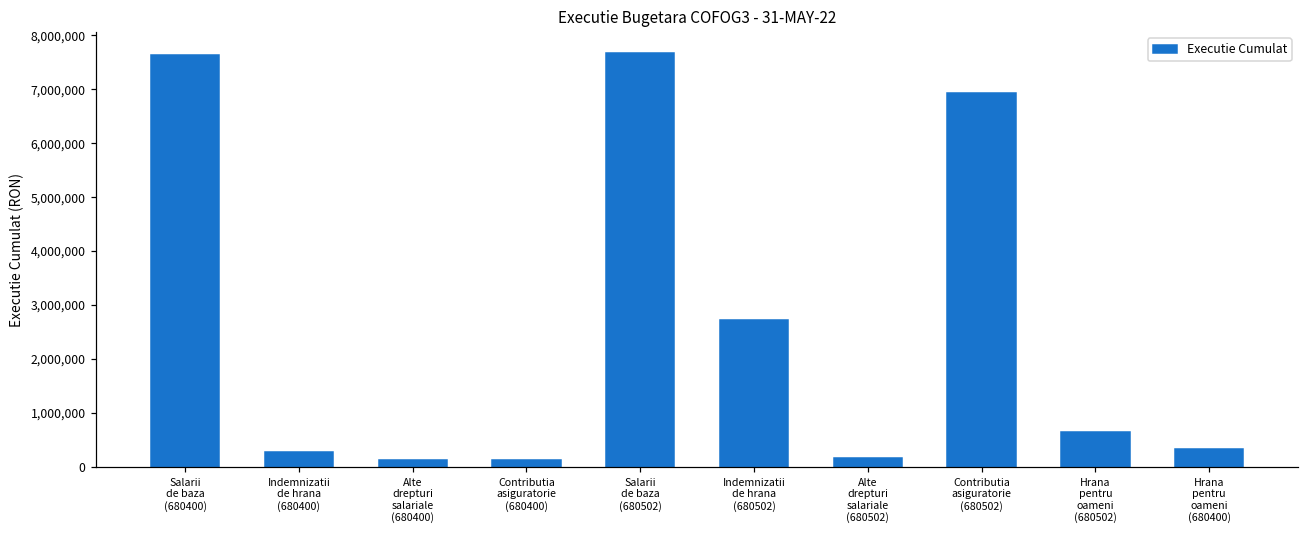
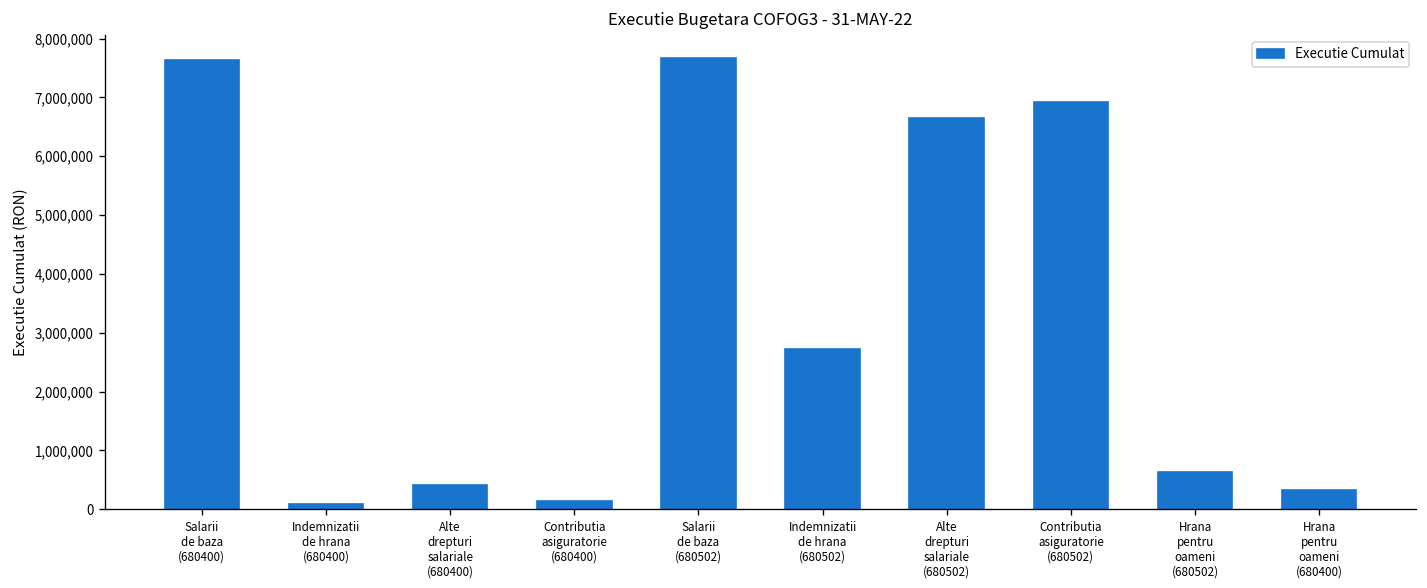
Indemnizatii de hrana (680400): 300,000 -> 100,000
Alte drepturi salariale (680400): 100,000 -> 400,000
Alte drepturi salariale (680502): 200,000 -> 6,700,000
